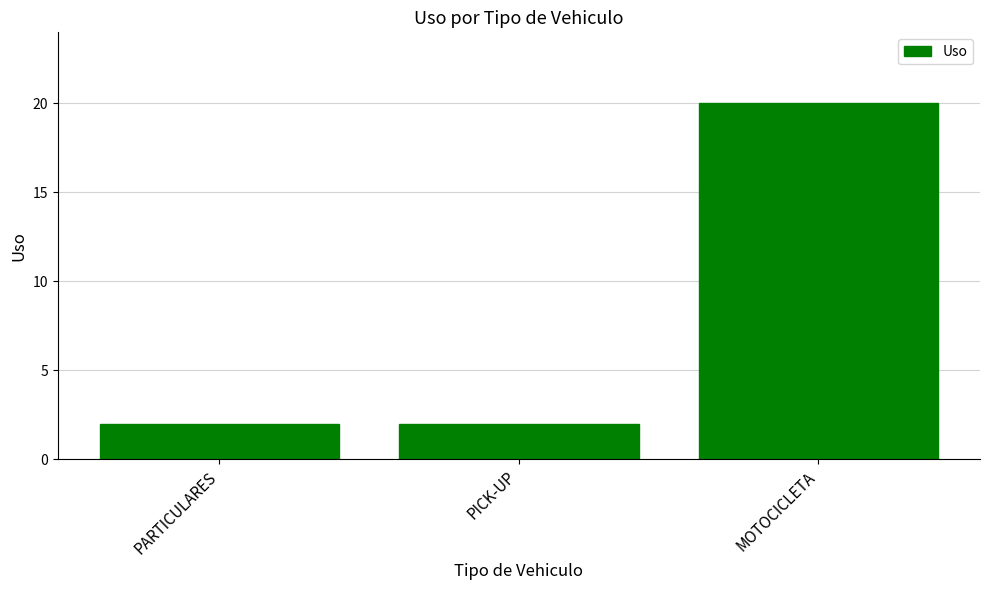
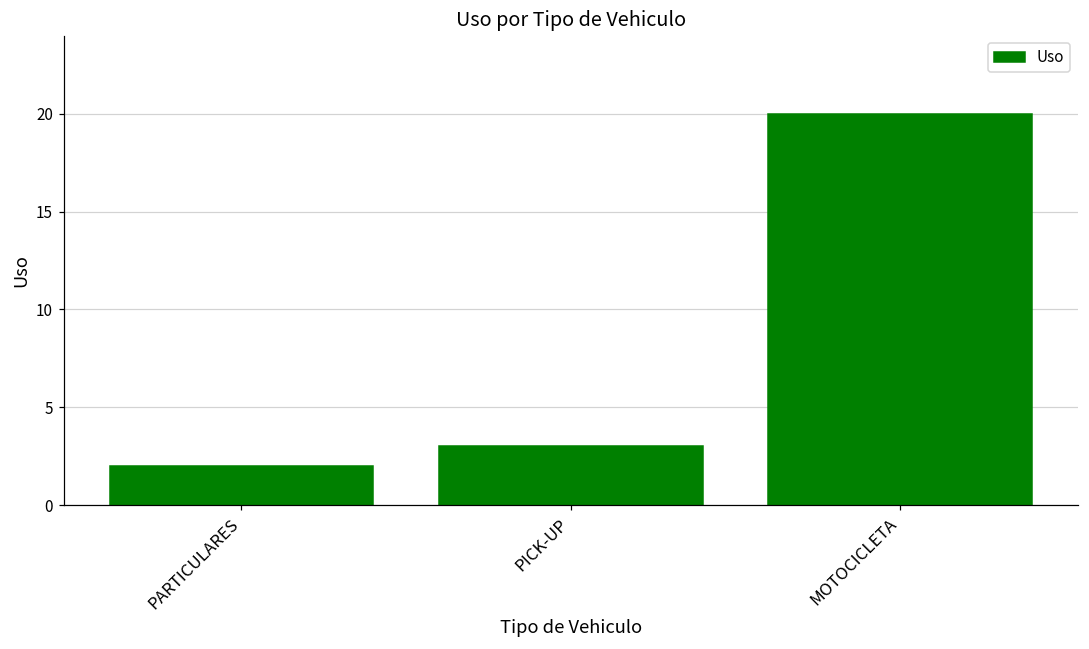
PICK-UP: 2 -> 3
